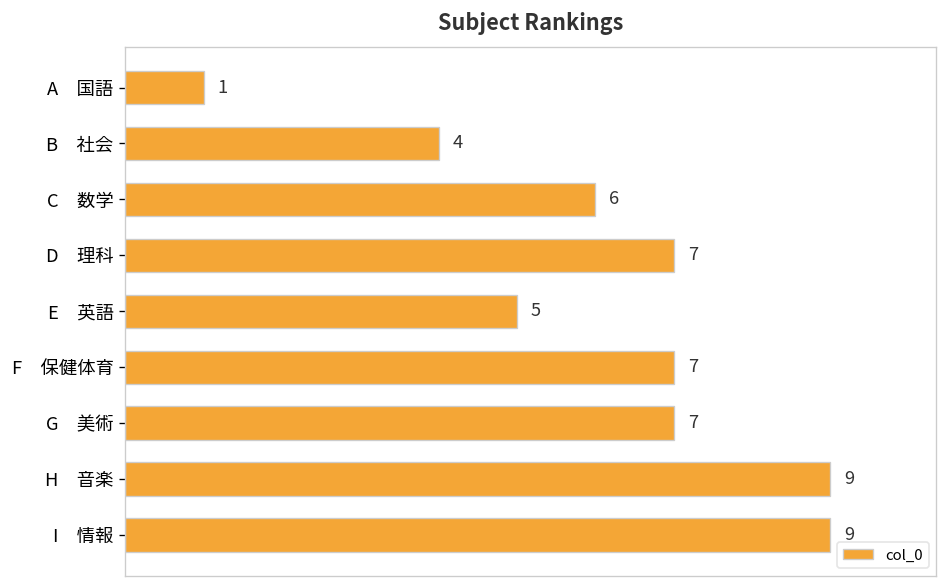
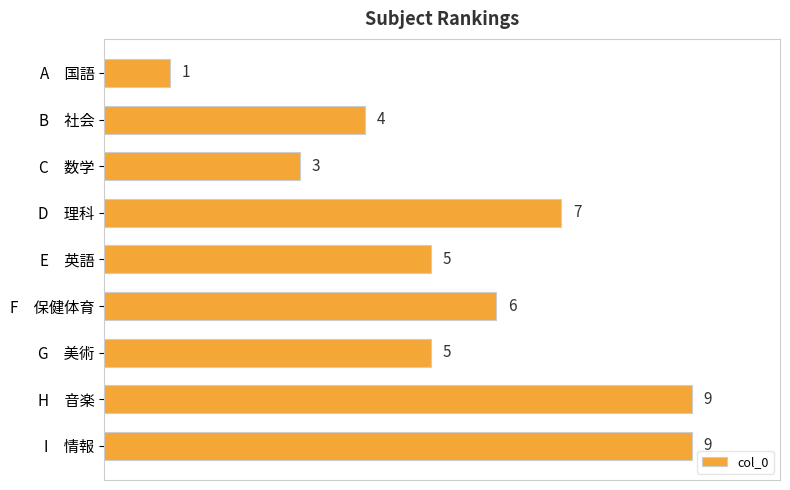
C 数学: 6 -> 3
F 保健体育: 7 -> 6
G 美術: 7 -> 5
